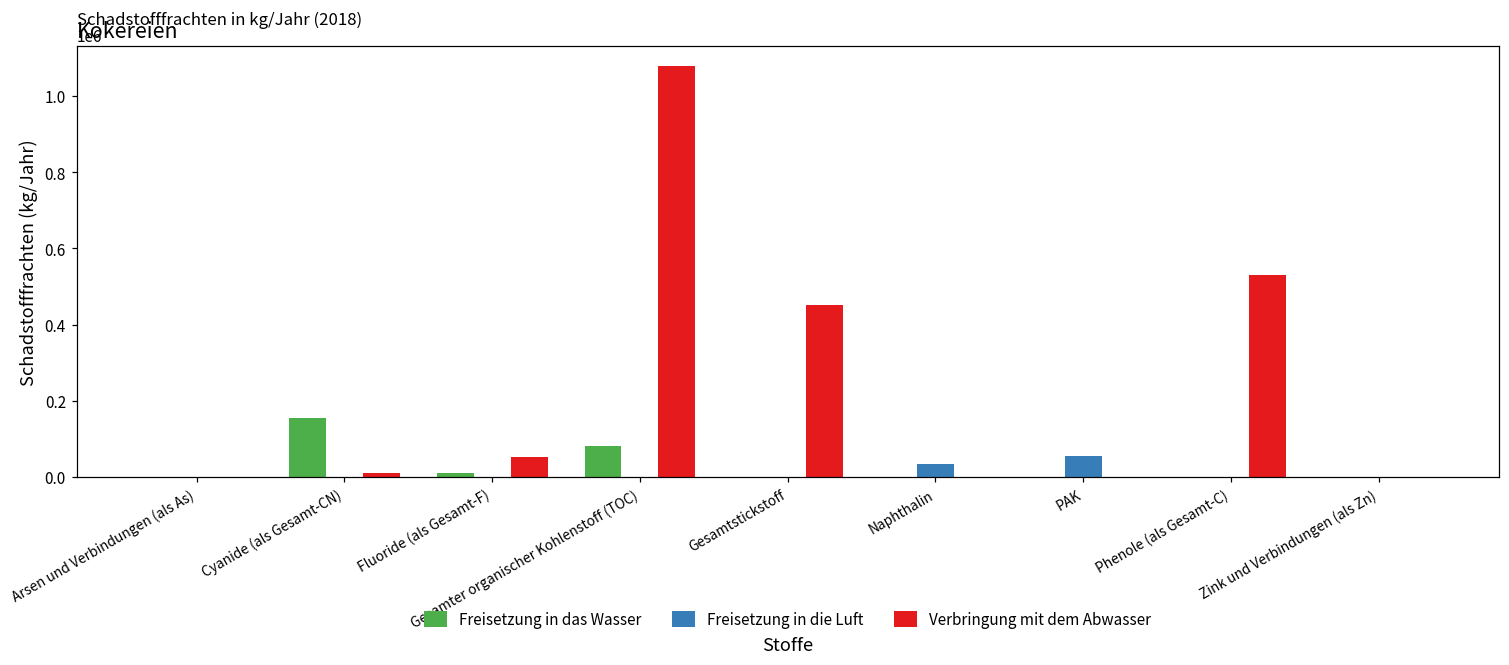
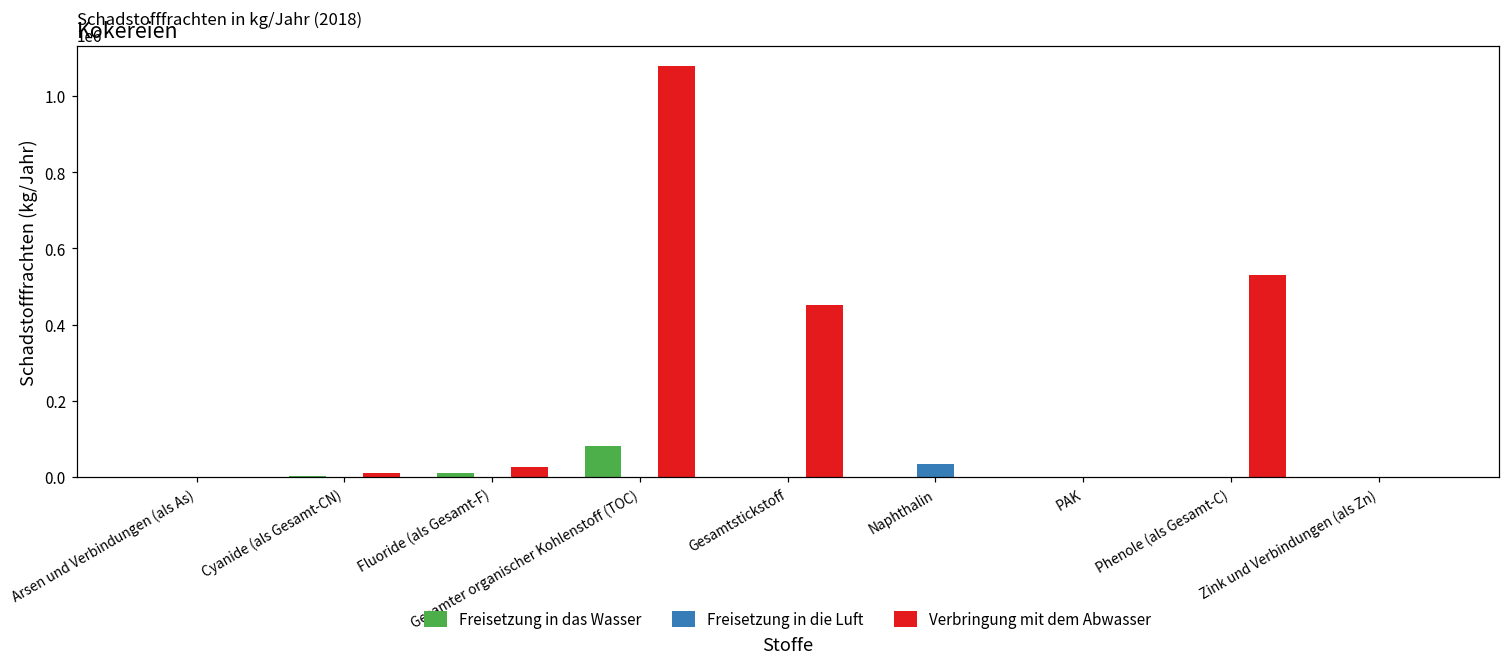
Freisetzung in das Wasser, Cyanide (als Gesamt-CN): 150000 -> 0
Verbringung mit dem Abwasser, Fluoride (als Gesamt-F): 50000 -> 30000
Freisetzung in die Luft, PAK: 60000 -> 0
